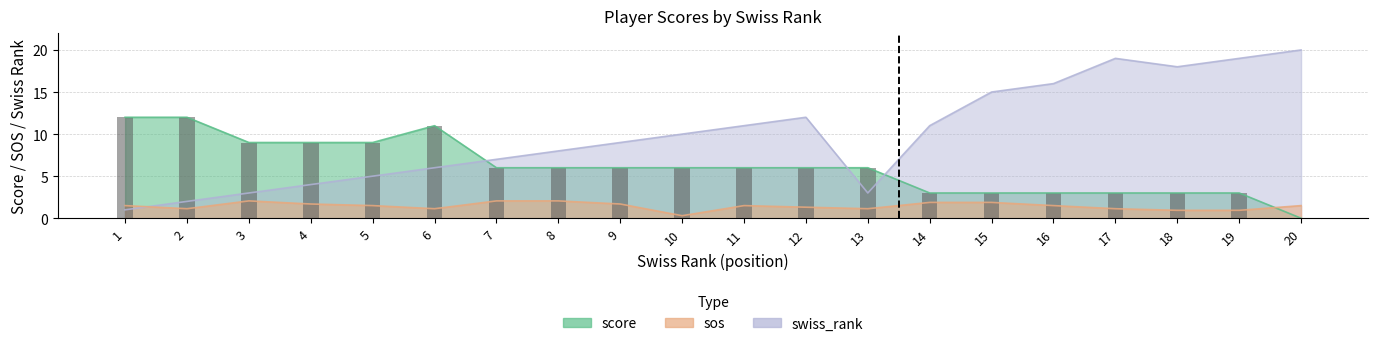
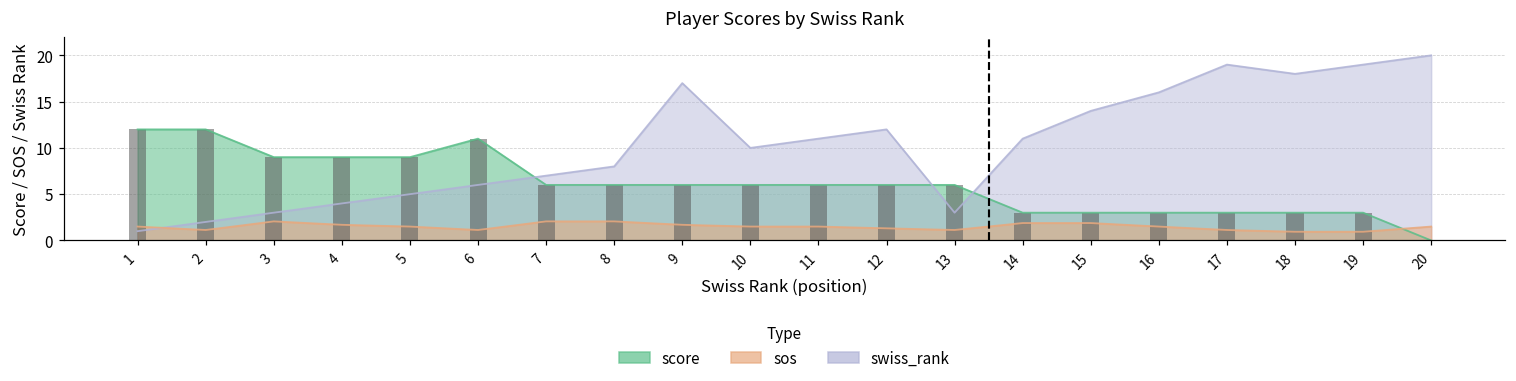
swiss_rank, 9: 9 -> 17
sos, 10: 0 -> 2
swiss_rank, 15: 15 -> 14
